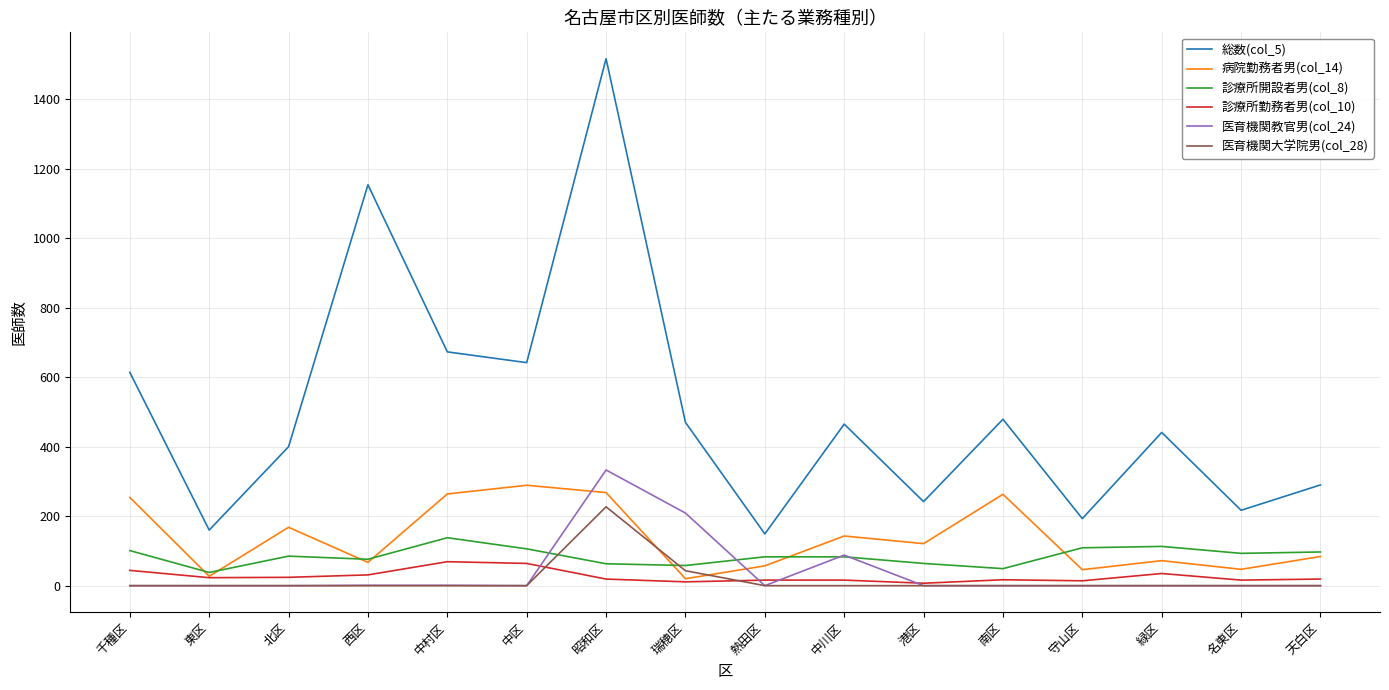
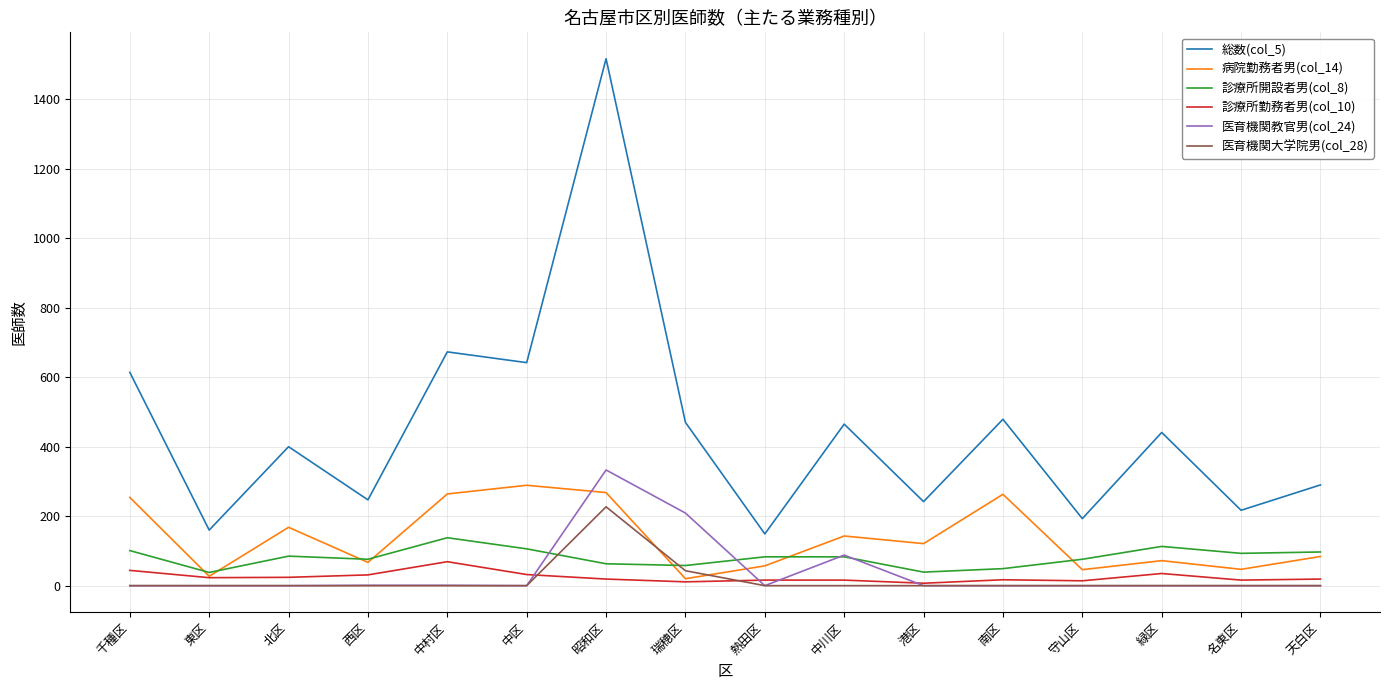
総数(col_5), 西区: 1150 -> 250
診療所勤務者男(col_10), 中区: 60 -> 30
診療所開設者男(col_8), 港区: 60 -> 40
診療所開設者男(col_8), 守山区: 110 -> 80
